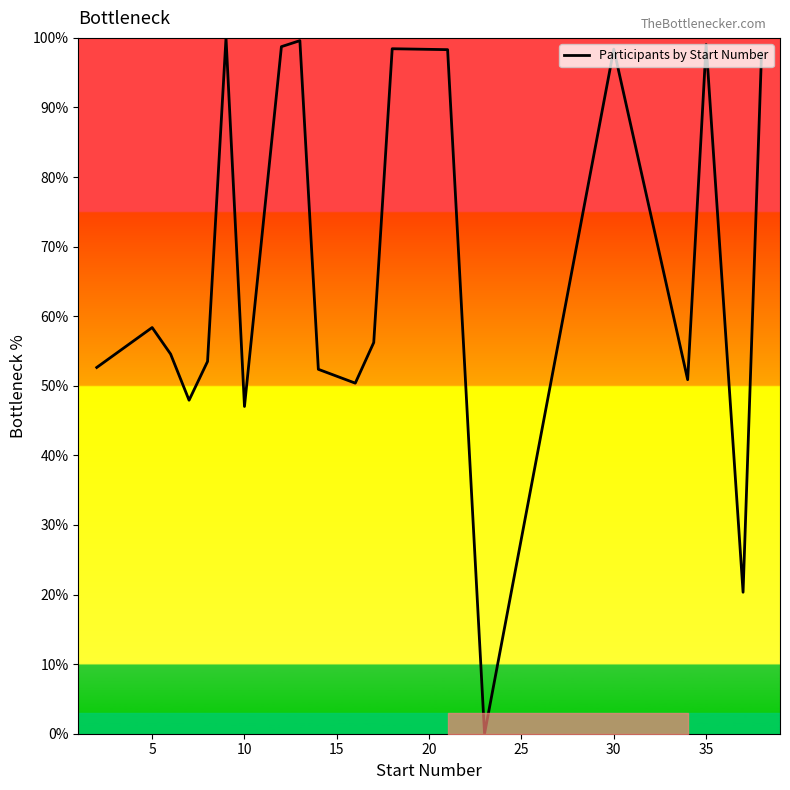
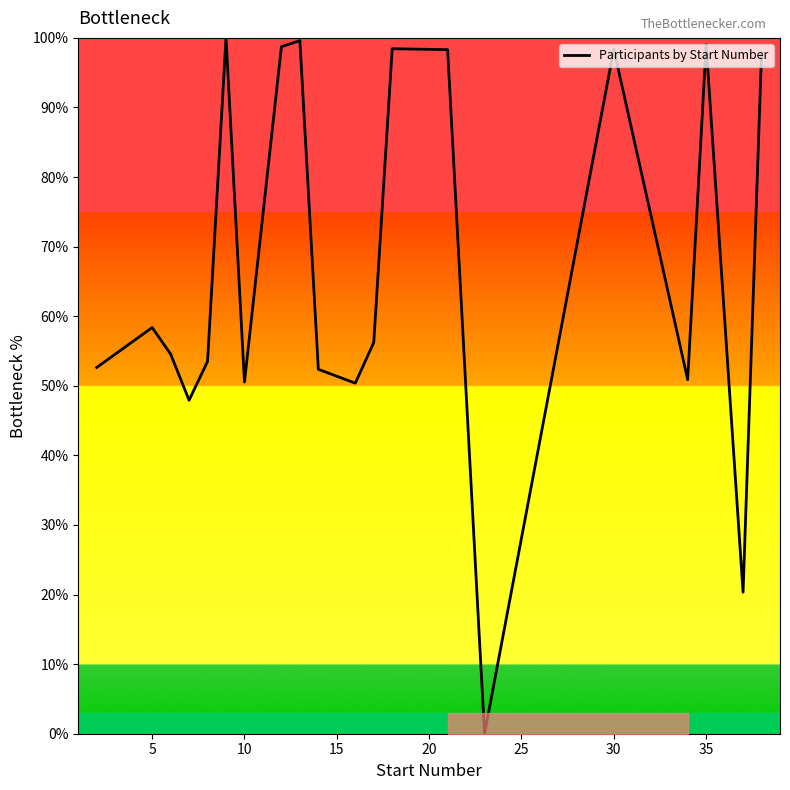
10: 47% -> 51%
